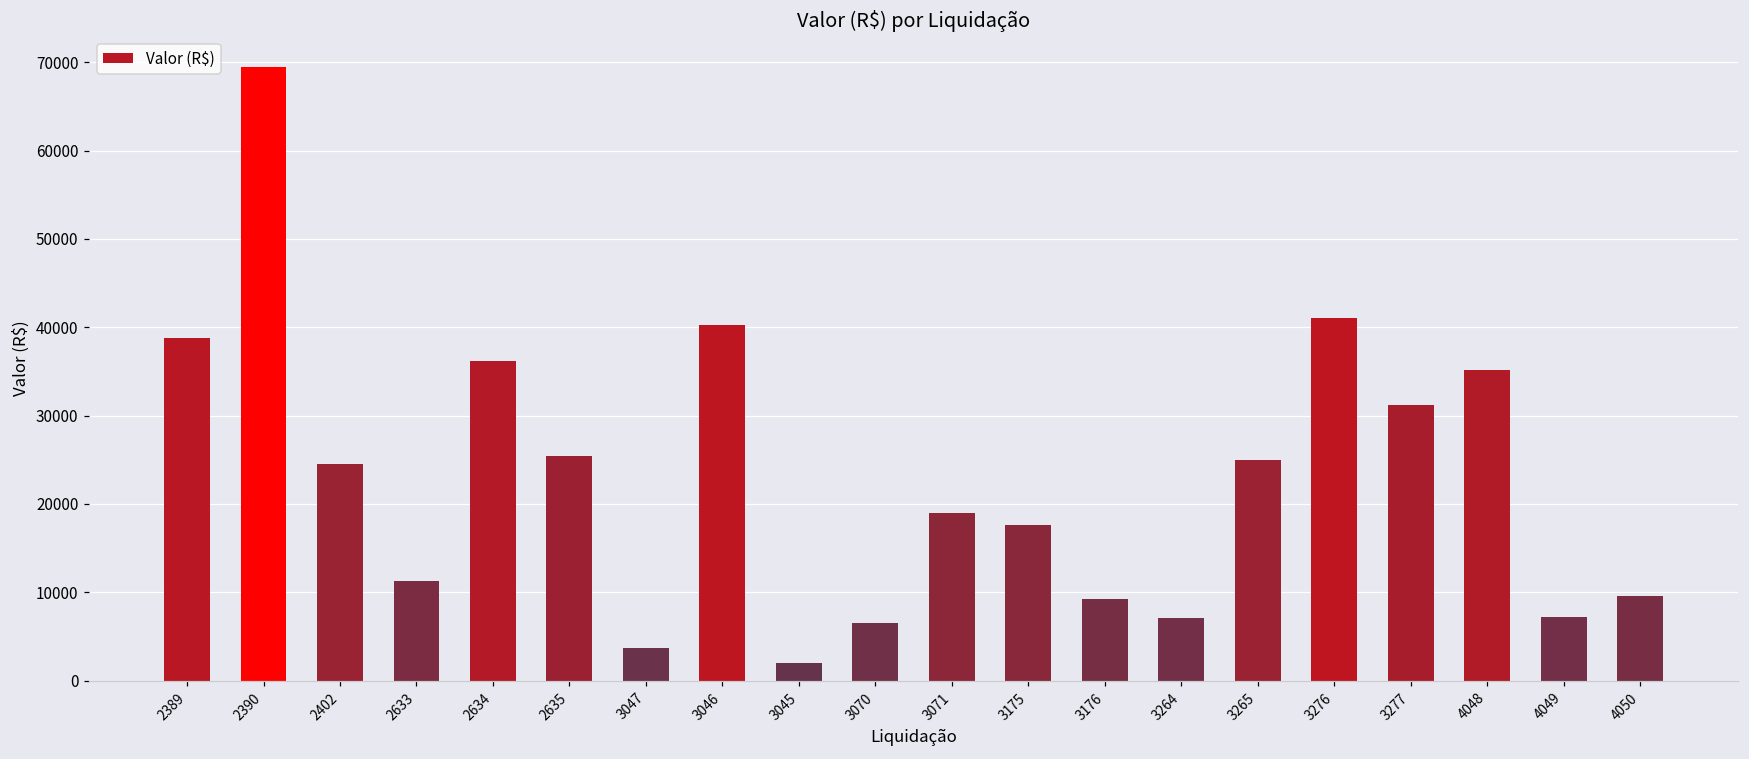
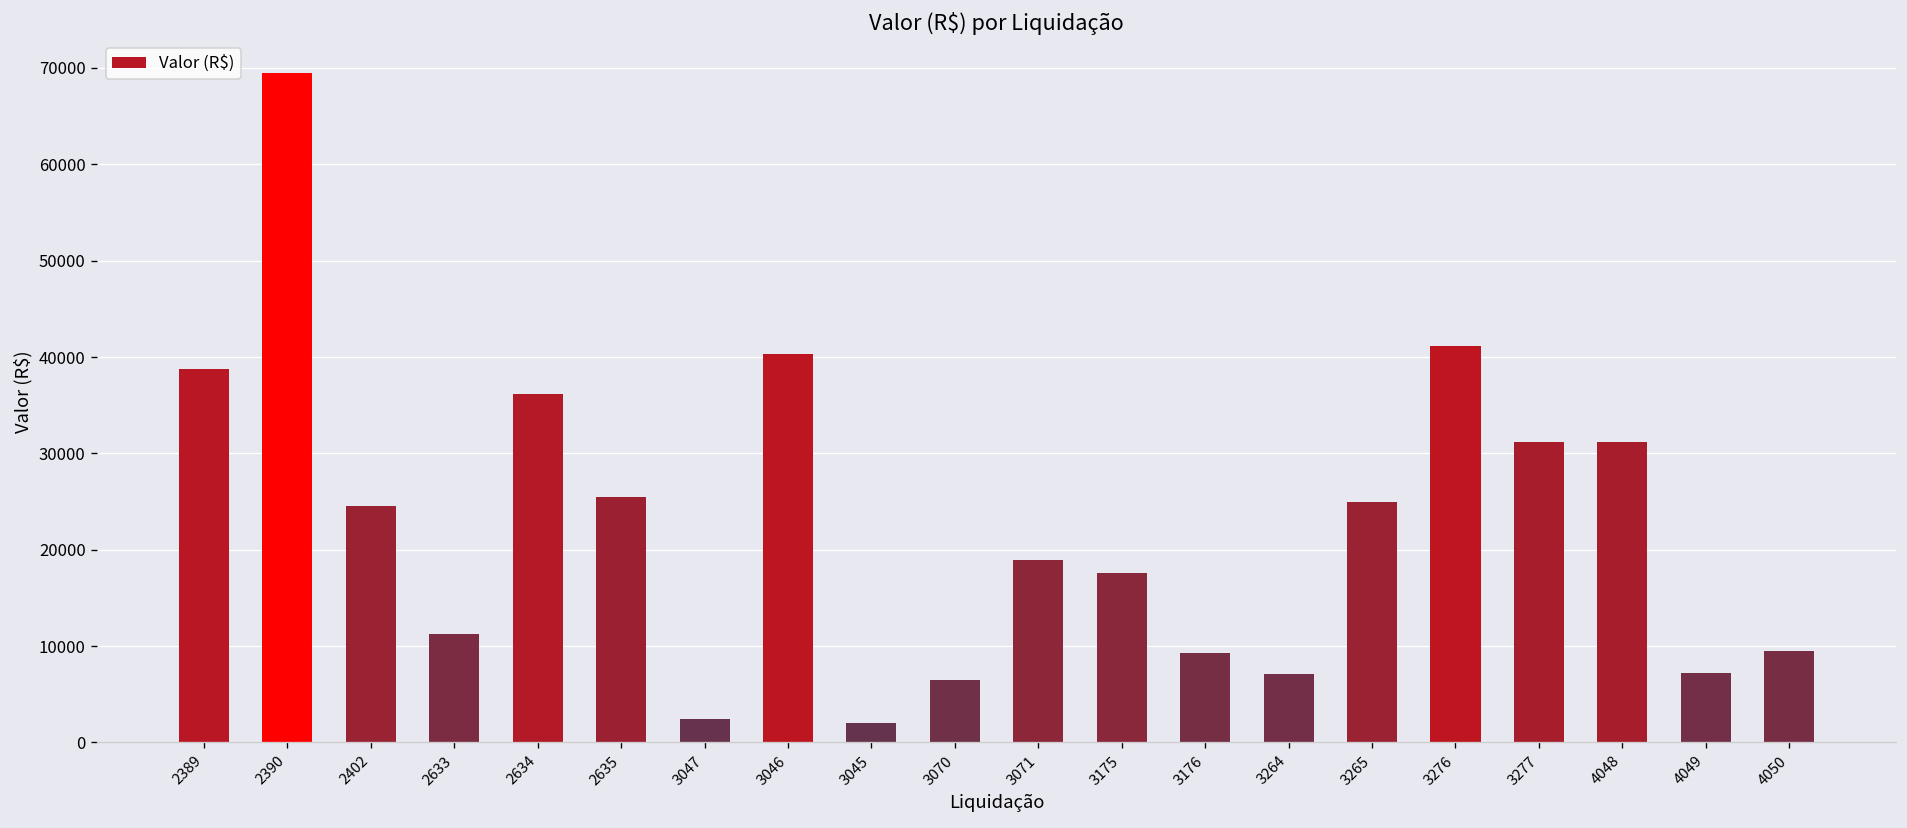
3047: 4000 -> 2000
4048: 35000 -> 31000
